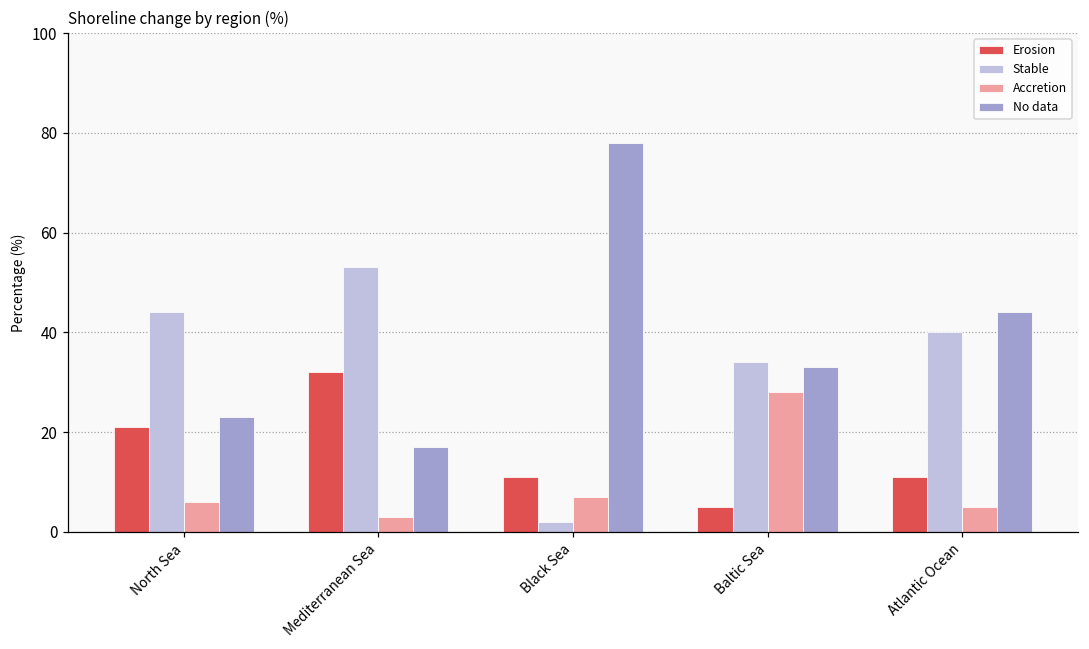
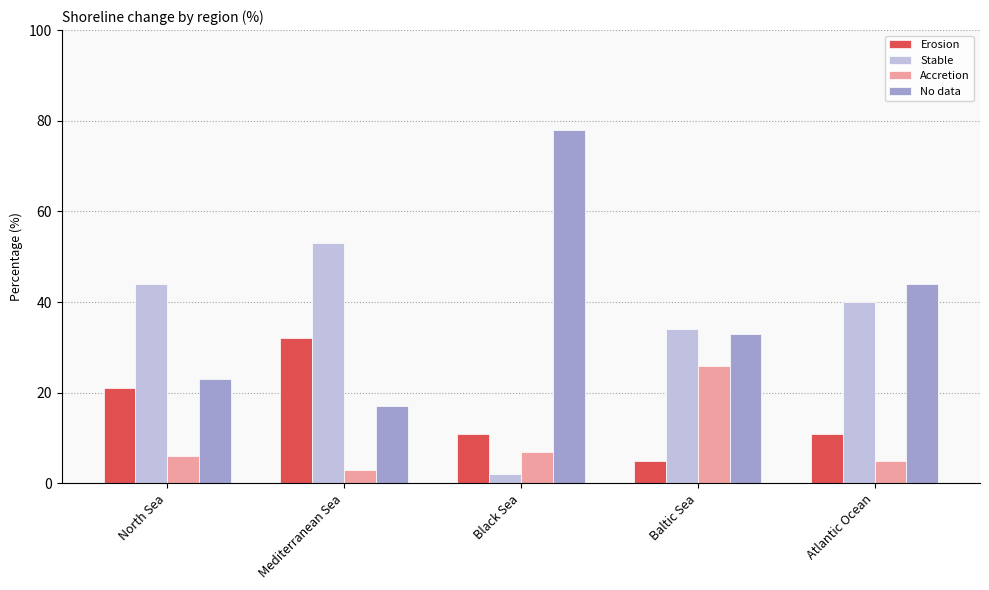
Accretion, Baltic Sea: 28 -> 26
